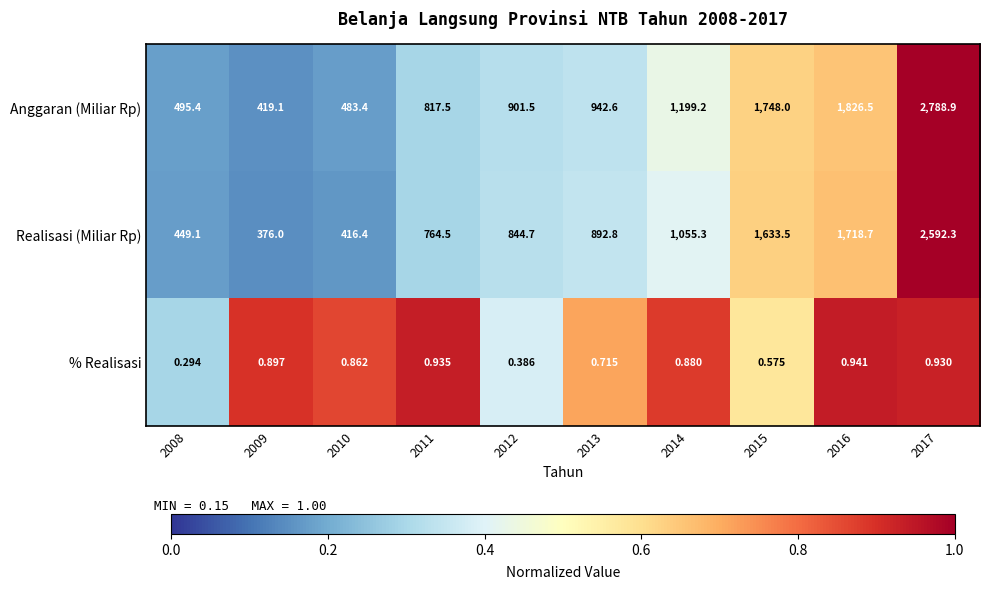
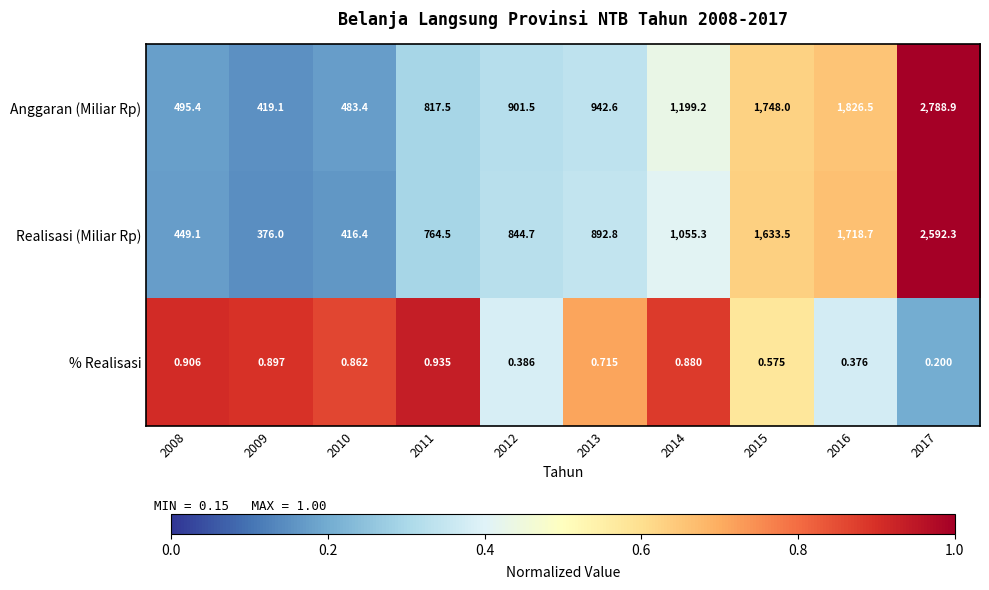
% Realisasi, 2008: 0.294 -> 0.906
% Realisasi, 2016: 0.941 -> 0.376
% Realisasi, 2017: 0.930 -> 0.200
